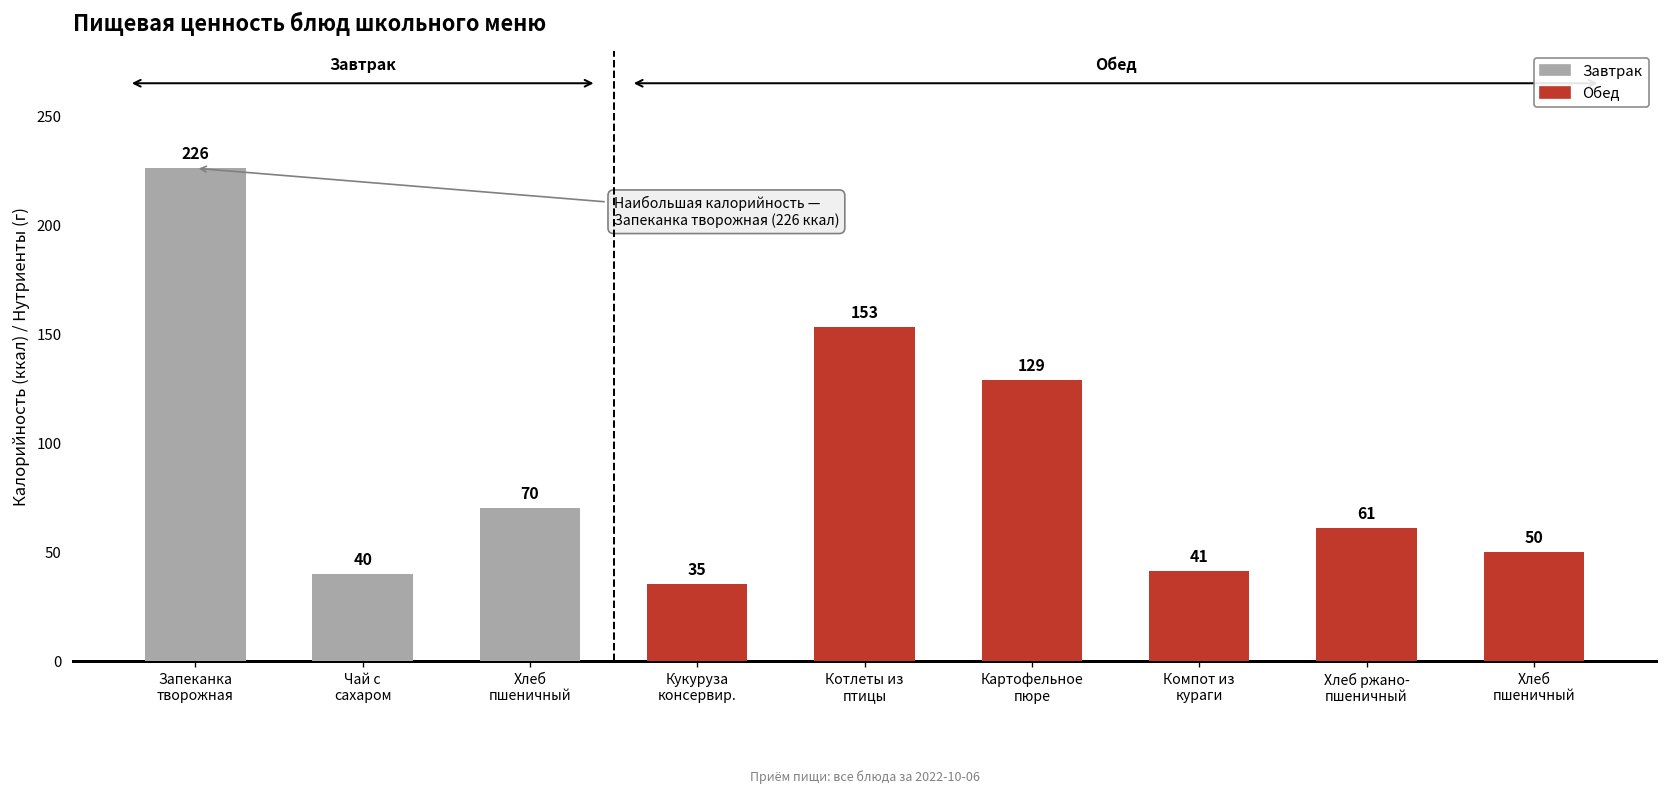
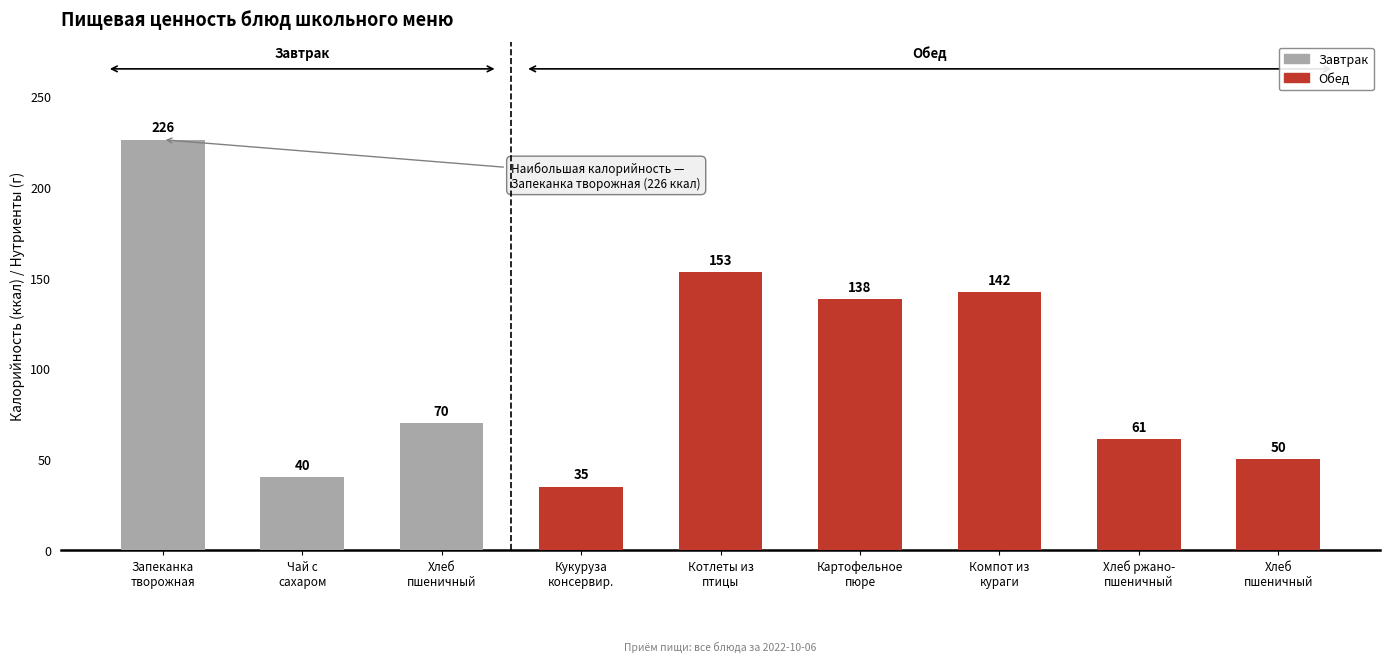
Картофельное пюре: 129 -> 138
Компот из кураги: 41 -> 142
